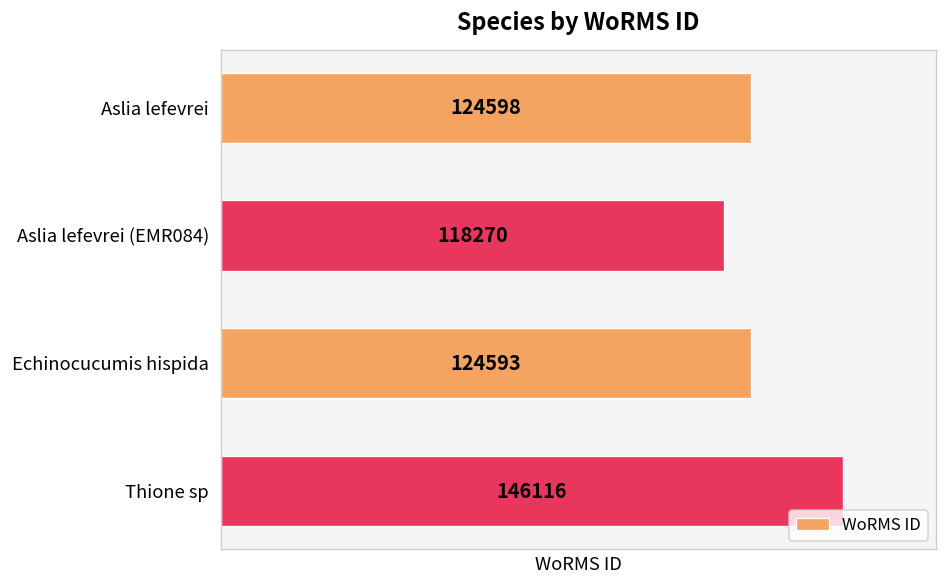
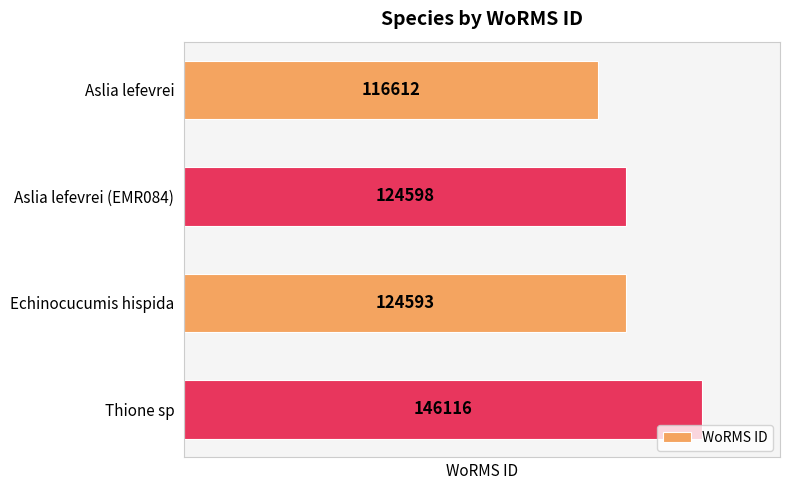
Aslia lefevrei: 124598 -> 116612
Aslia lefevrei (EMR084): 118270 -> 124598
